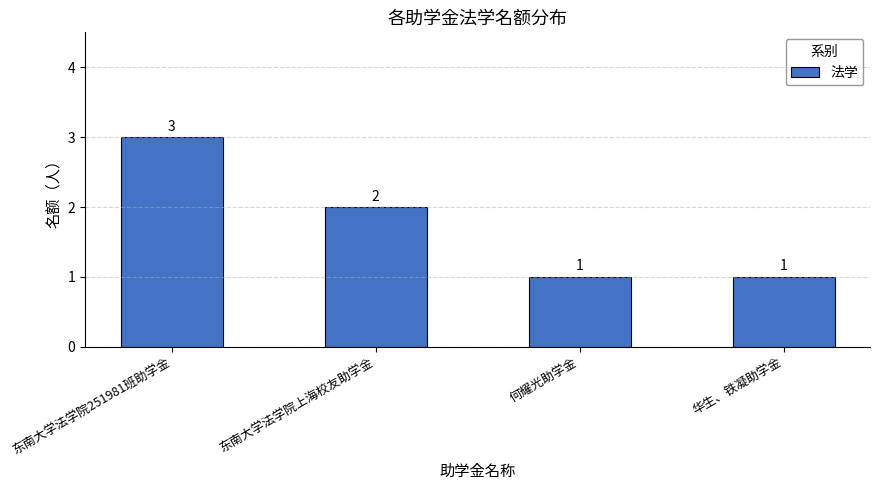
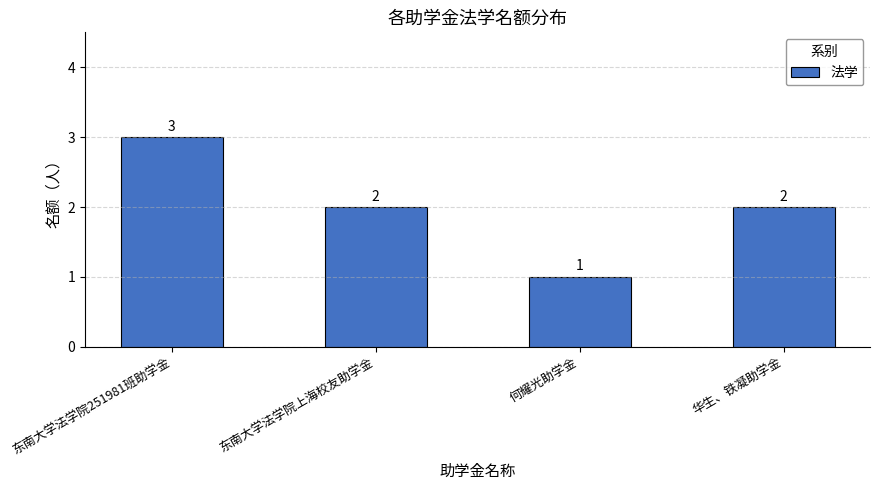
华生、铁凝助学金: 1 -> 2
